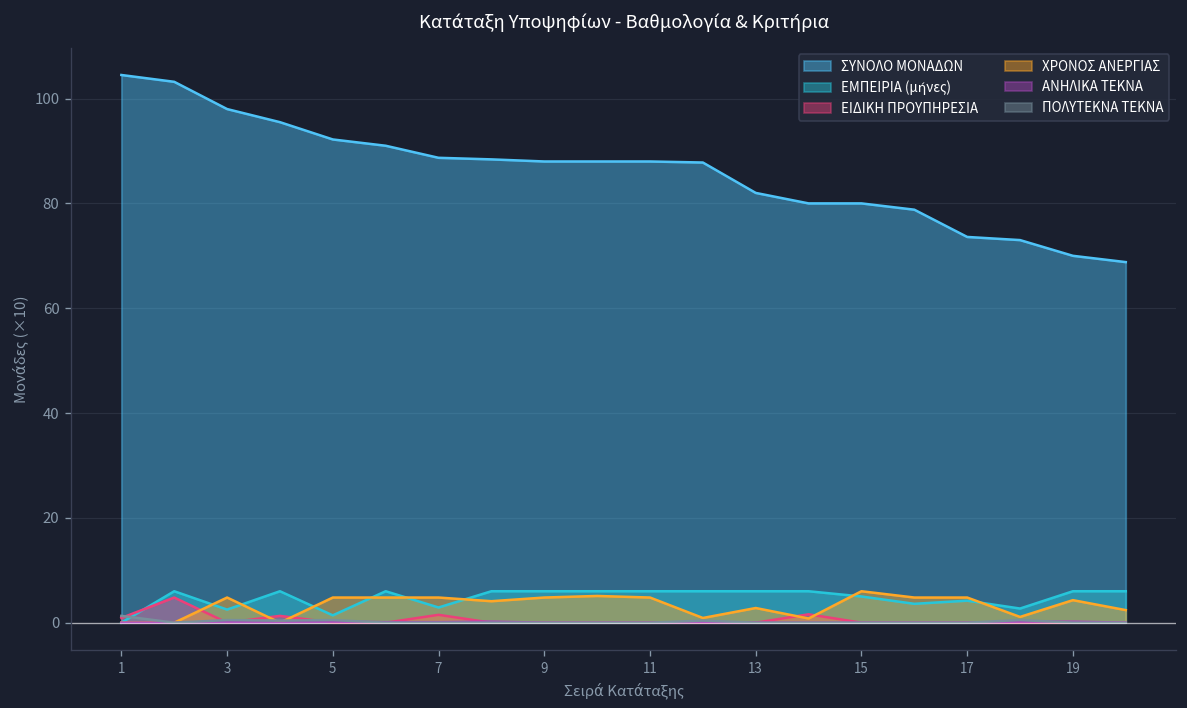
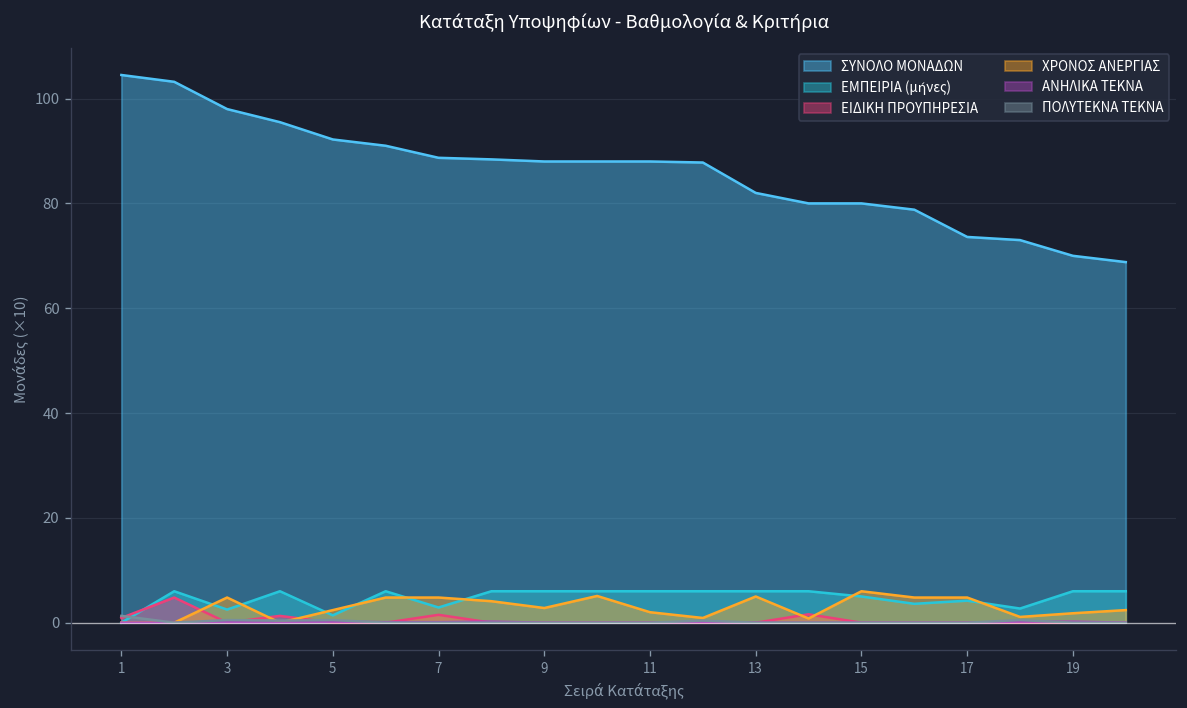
ΧΡΟΝΟΣ ΑΝΕΡΓΙΑΣ, 5: 5 -> 2
ΧΡΟΝΟΣ ΑΝΕΡΓΙΑΣ, 9: 5 -> 3
ΧΡΟΝΟΣ ΑΝΕΡΓΙΑΣ, 11: 5 -> 2
ΧΡΟΝΟΣ ΑΝΕΡΓΙΑΣ, 13: 3 -> 5
ΧΡΟΝΟΣ ΑΝΕΡΓΙΑΣ, 19: 4 -> 2
